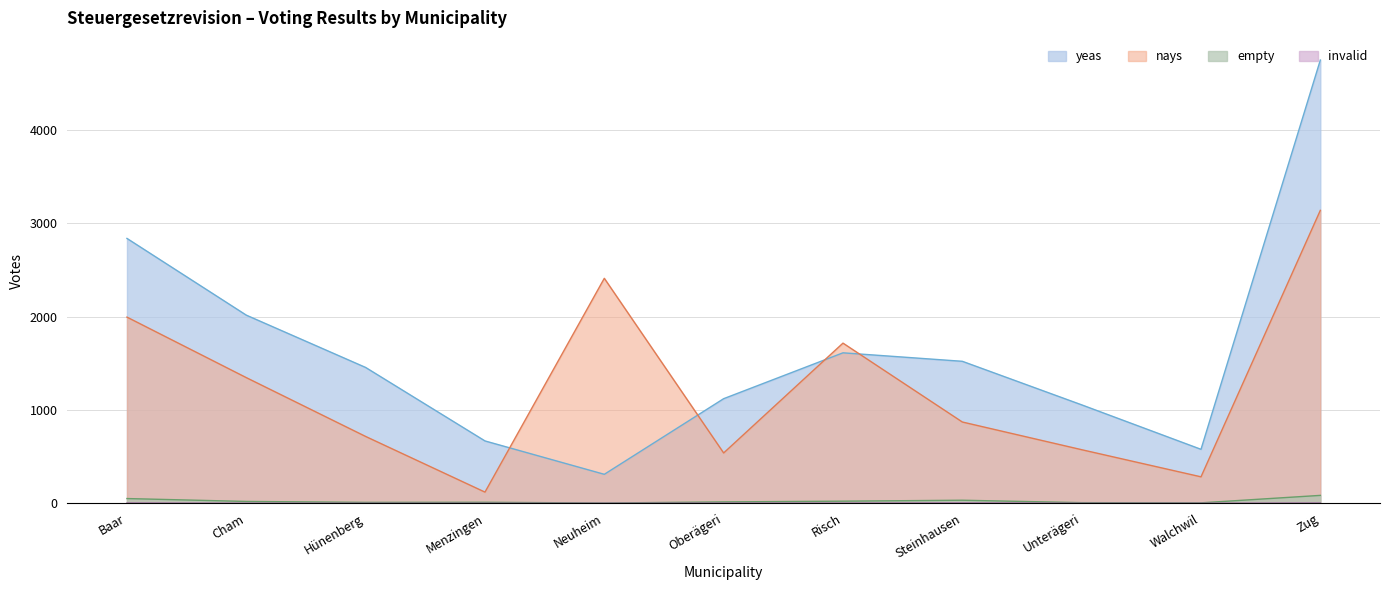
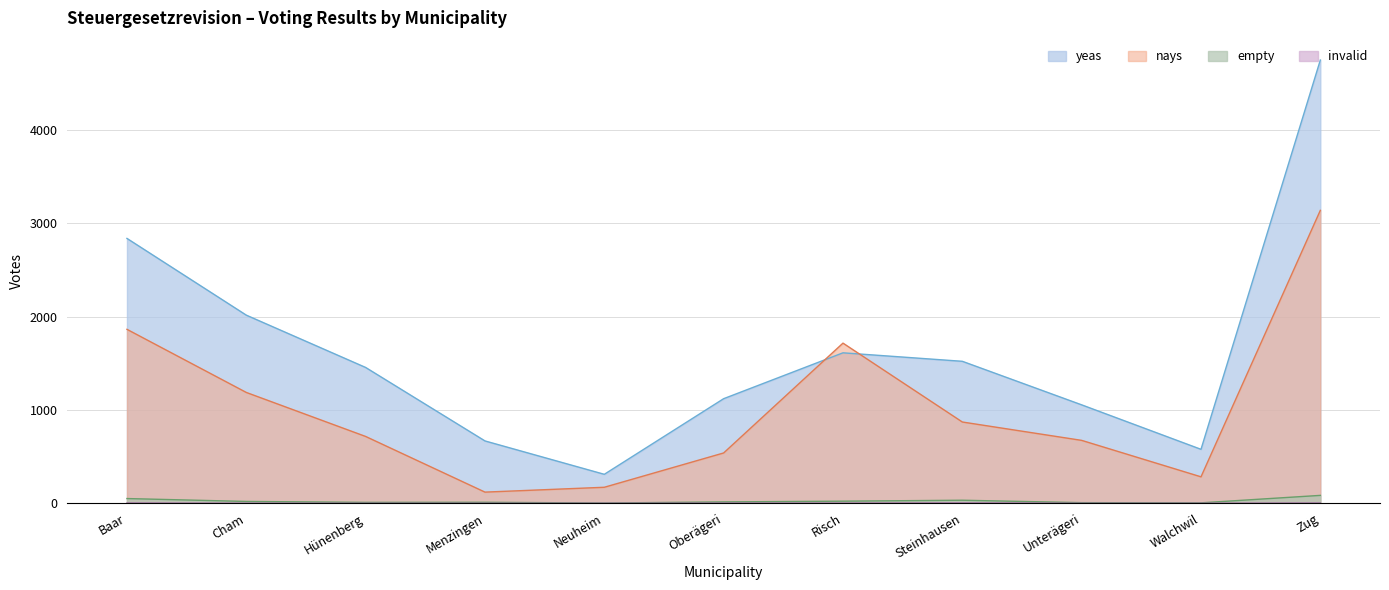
nays, Baar: 2000 -> 1900
nays, Cham: 1300 -> 1200
nays, Neuheim: 2400 -> 200
nays, Unterägeri: 600 -> 700
